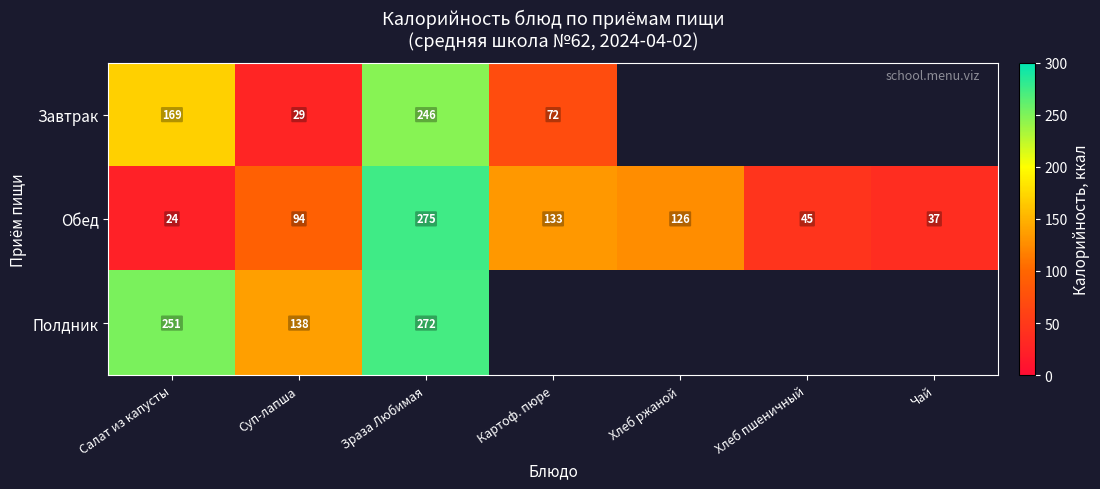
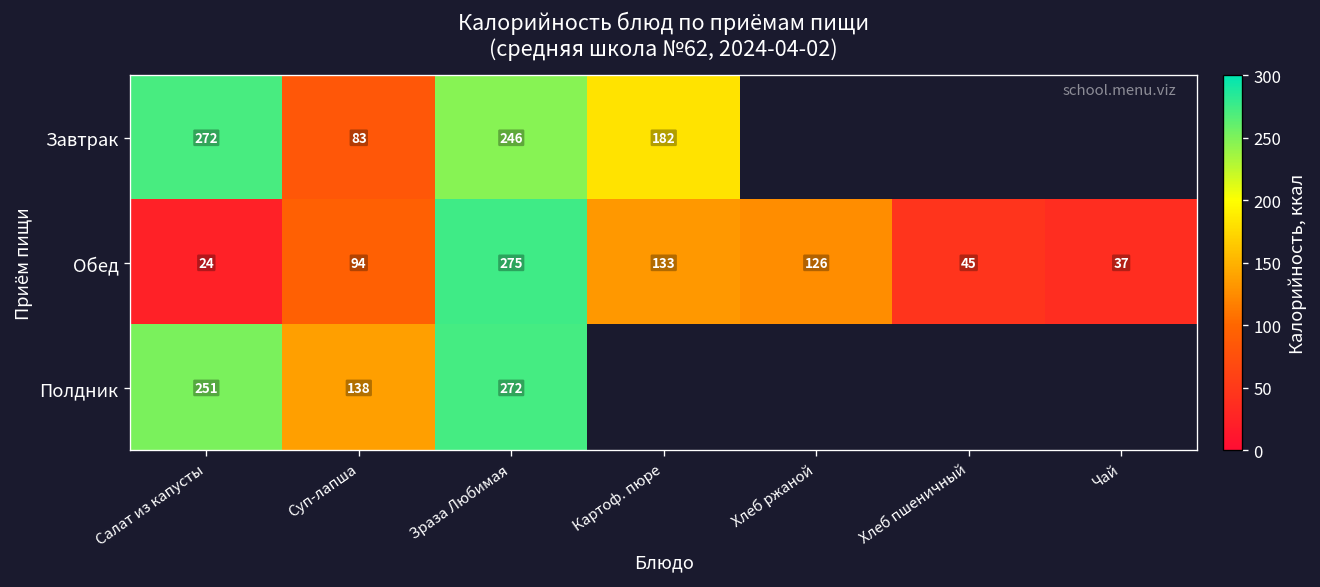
Завтрак, Салат из капусты: 169 -> 272
Завтрак, Суп-лапша: 29 -> 83
Завтрак, Картоф. пюре: 72 -> 182
